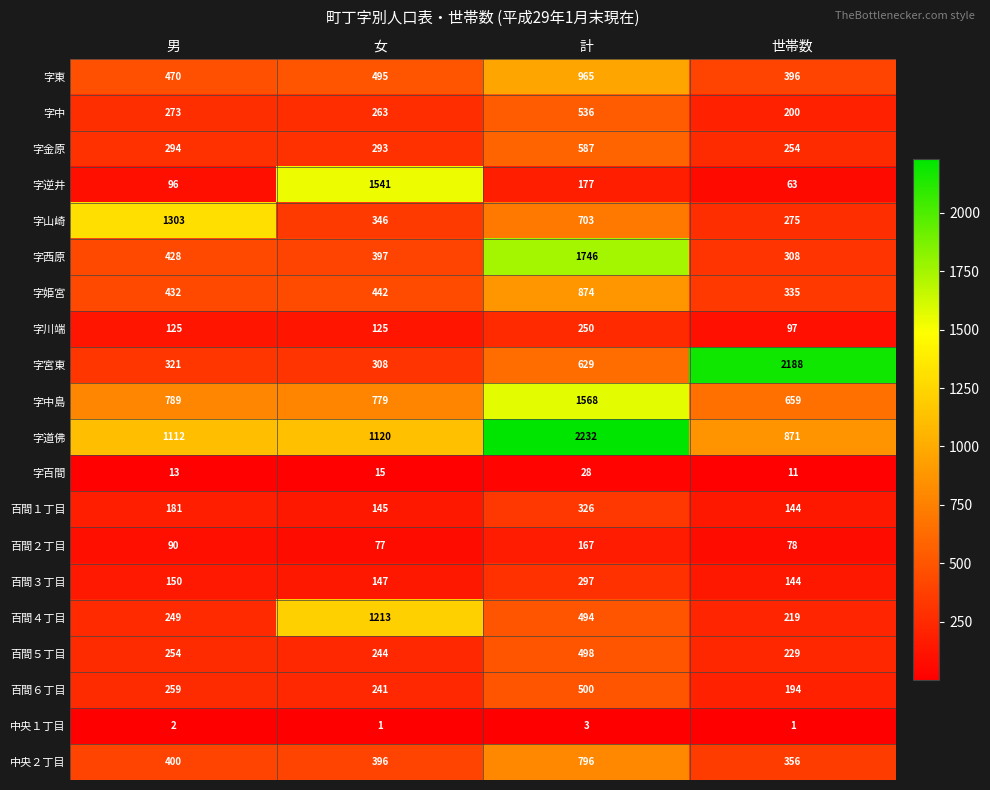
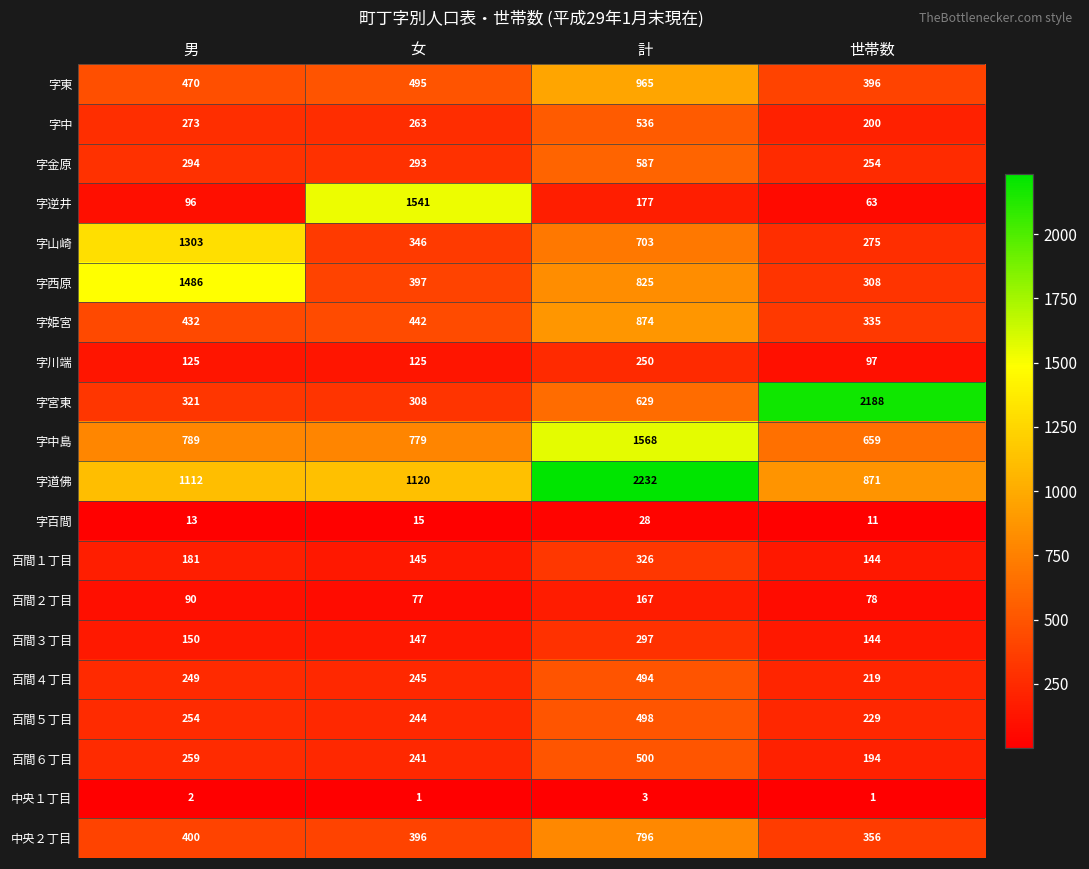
字西原, 男: 428 -> 1486
字西原, 計: 1746 -> 825
百間４丁目, 女: 1213 -> 245
